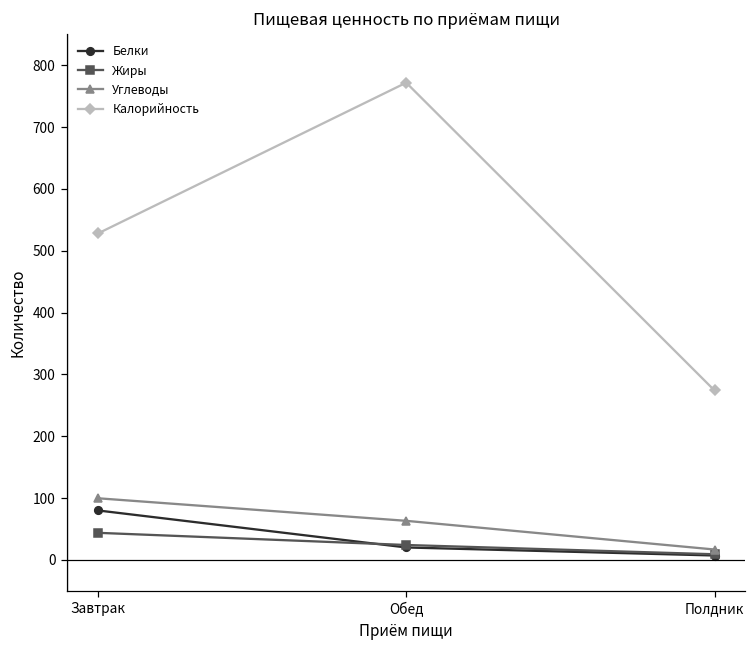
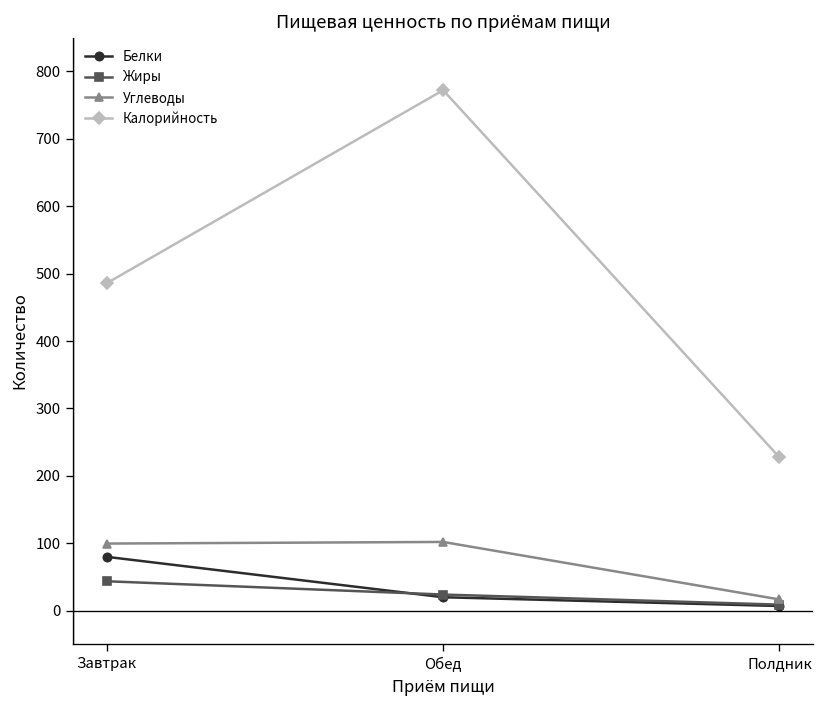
Калорийность, Завтрак: 530 -> 490
Углеводы, Обед: 60 -> 100
Калорийность, Полдник: 270 -> 230
